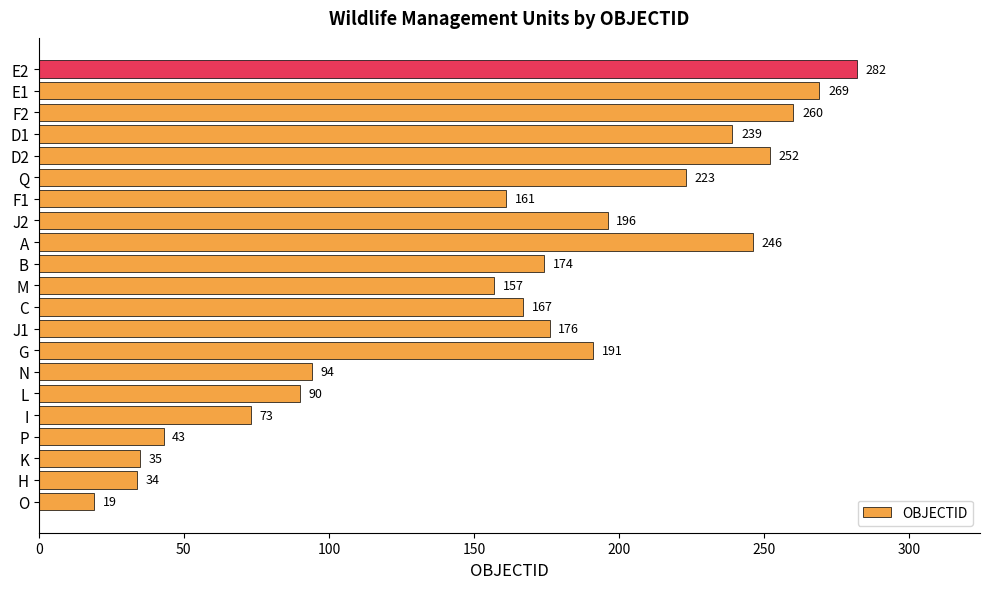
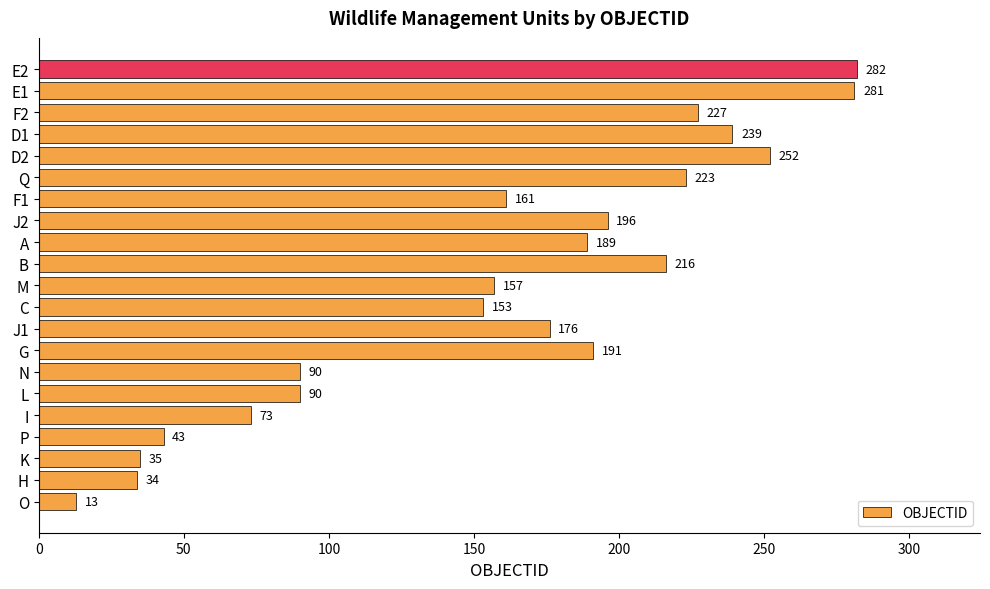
E1: 269 -> 281
F2: 260 -> 227
A: 246 -> 189
B: 174 -> 216
C: 167 -> 153
N: 94 -> 90
O: 19 -> 13
